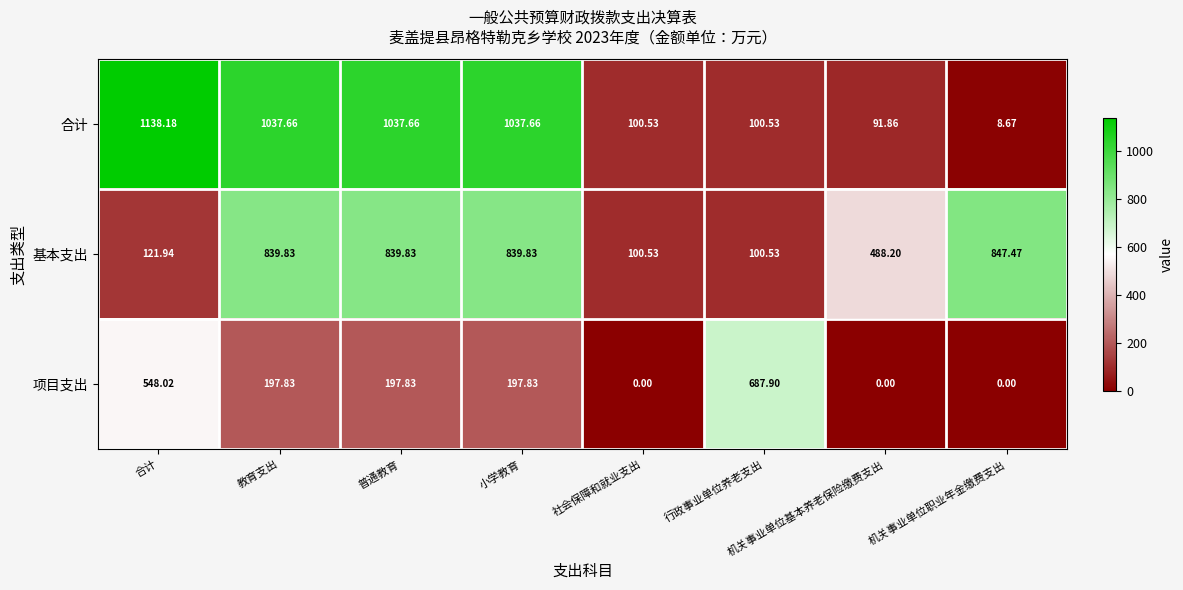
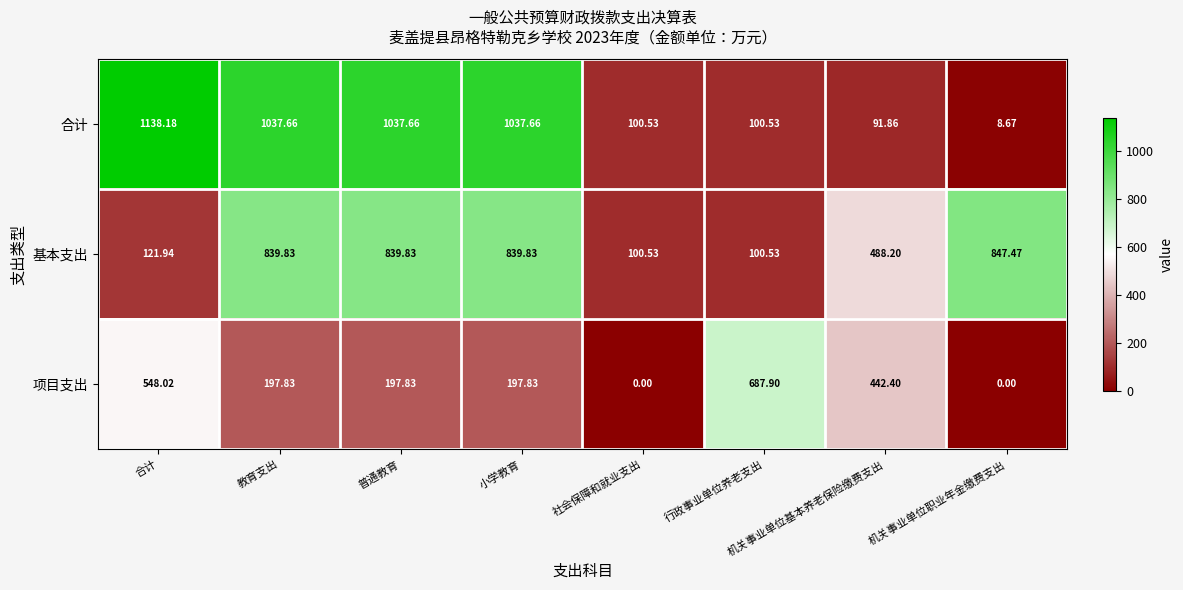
项目支出, 机关事业单位基本养老保险缴费支出: 0.00 -> 442.40
